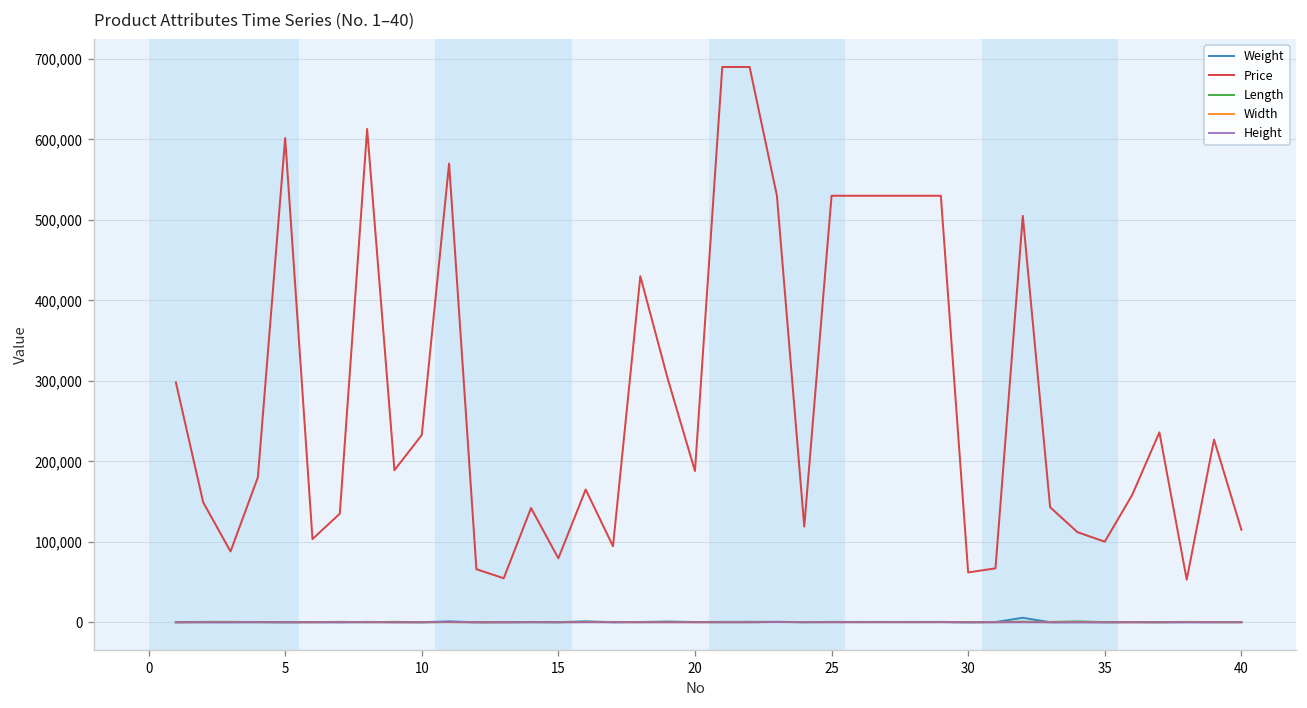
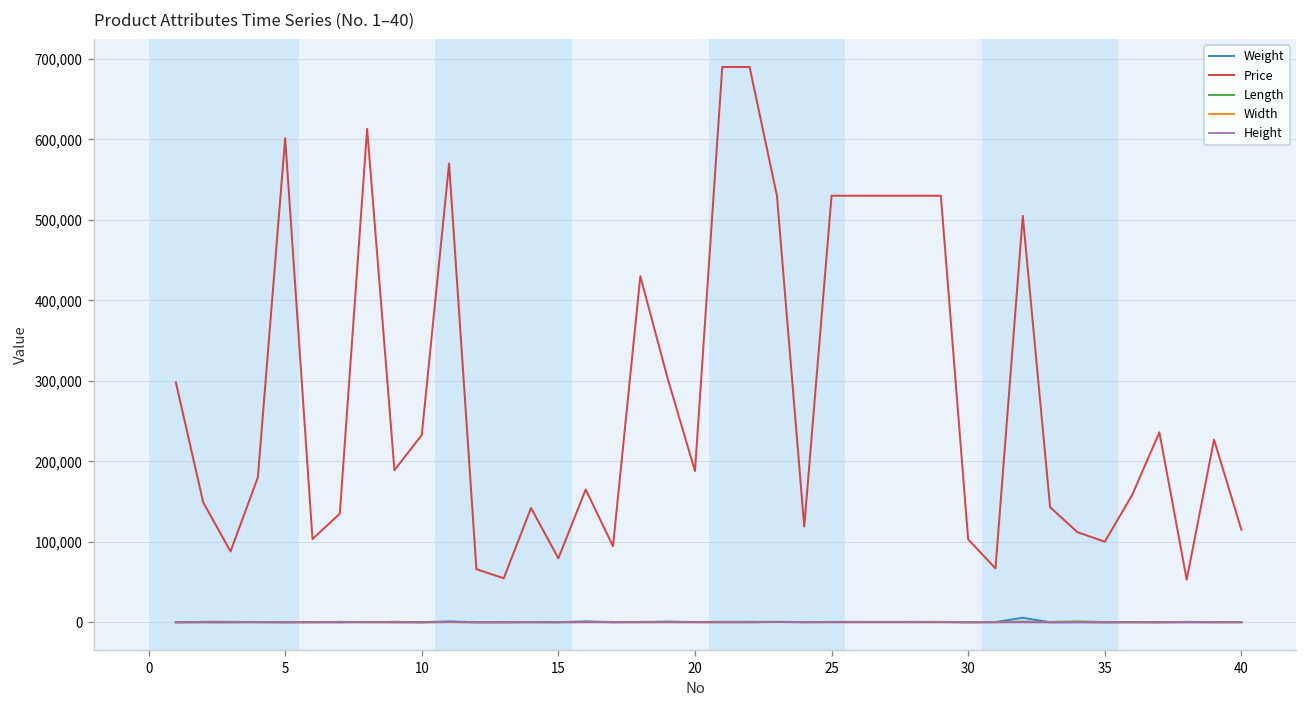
Price, 30: 60,000 -> 100,000
